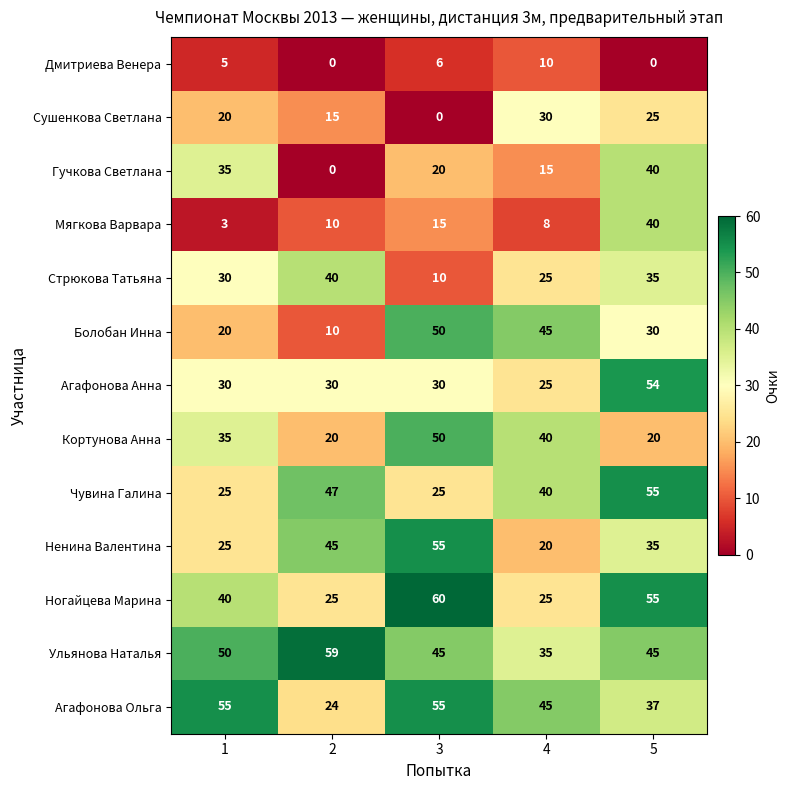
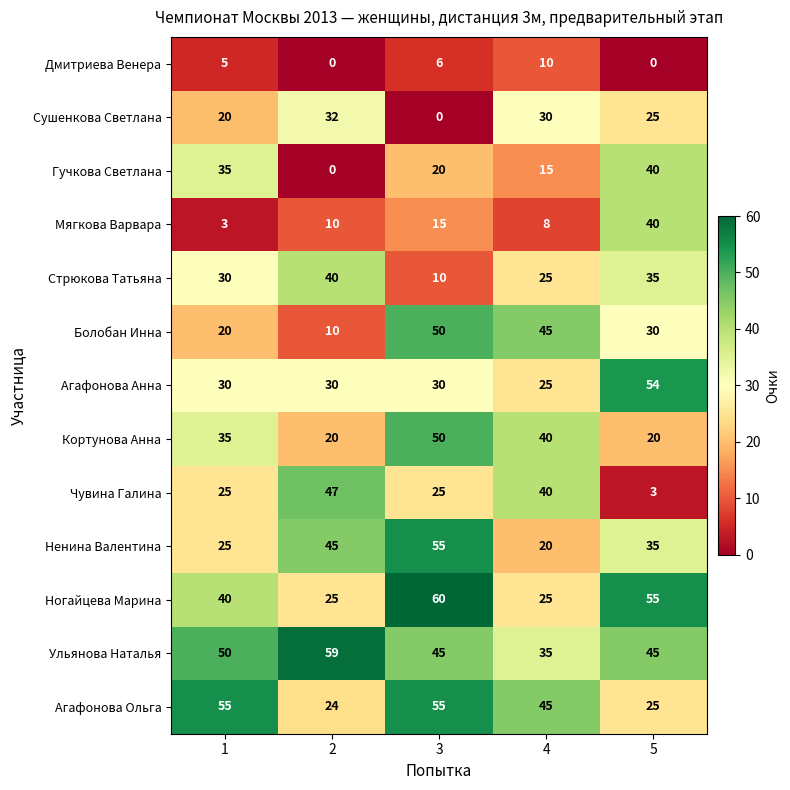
Сушенкова Светлана, 2: 15 -> 32
Чувина Галина, 5: 55 -> 3
Агафонова Ольга, 5: 37 -> 25
